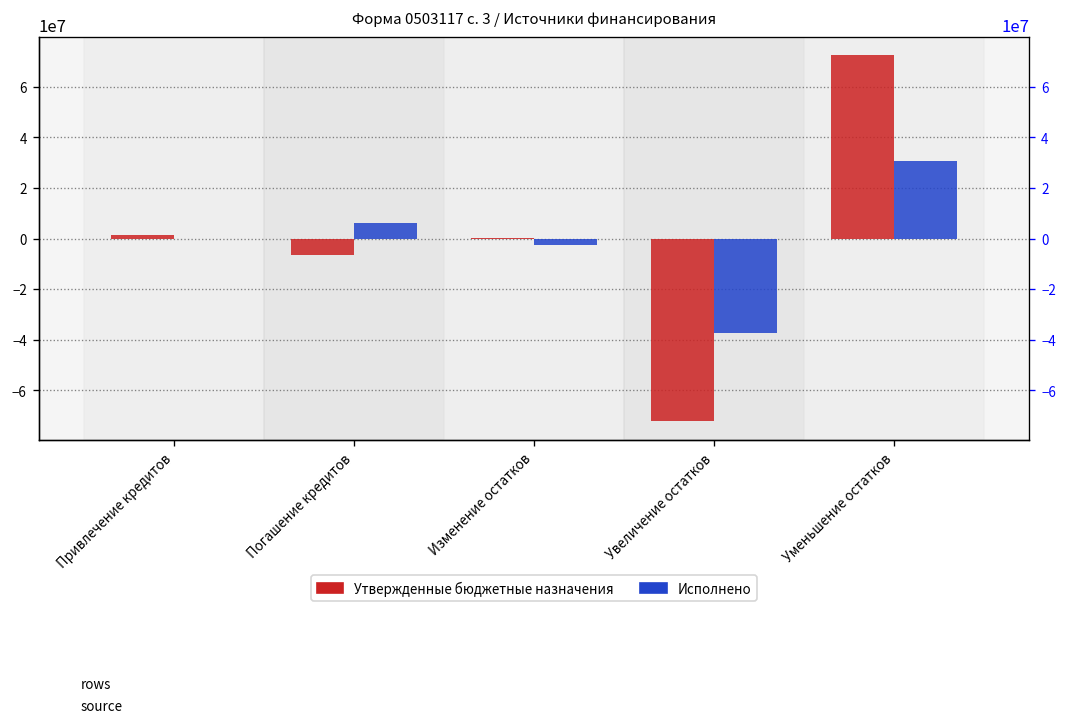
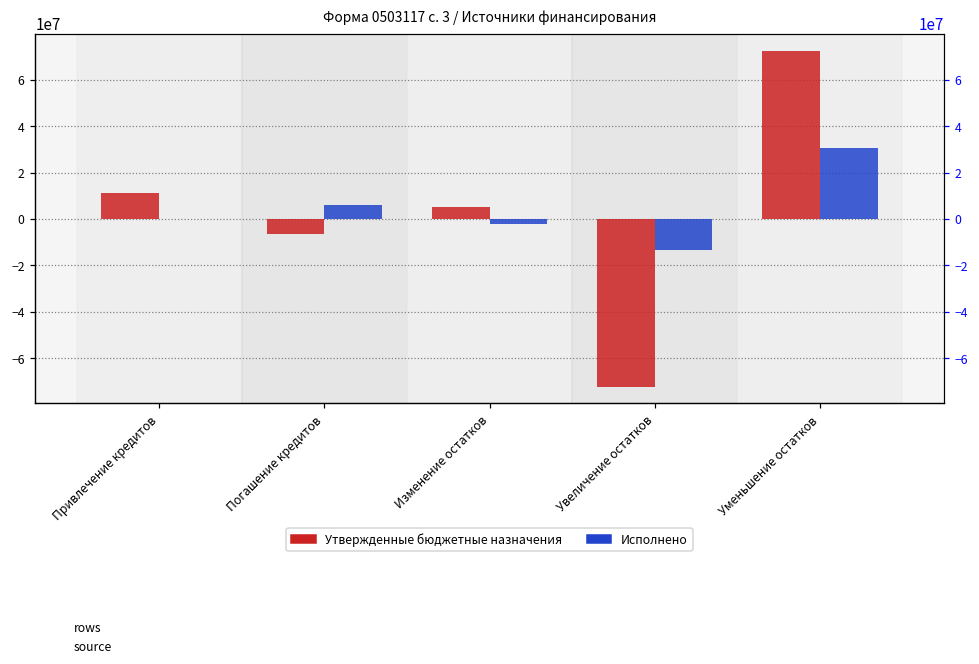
Утвержденные бюджетные назначения, Привлечение кредитов: 2000000 -> 11000000
Утвержденные бюджетные назначения, Изменение остатков: 0 -> 5000000
Исполнено, Увеличение остатков: -37000000 -> -14000000
